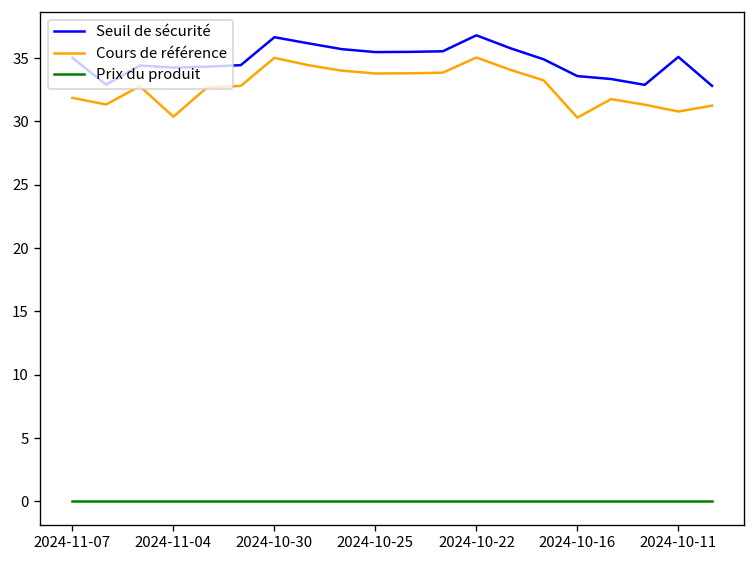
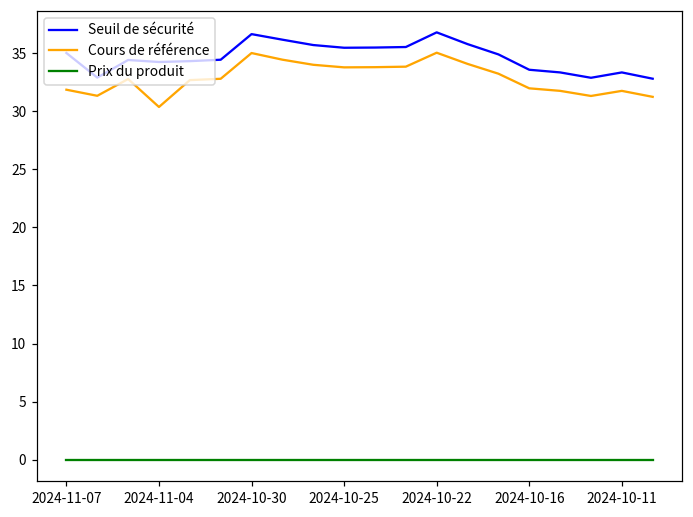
Cours de référence, 2024-10-16: 30.3 -> 32.0
Seuil de sécurité, 2024-10-11: 35.1 -> 33.3
Cours de référence, 2024-10-11: 30.8 -> 31.8
